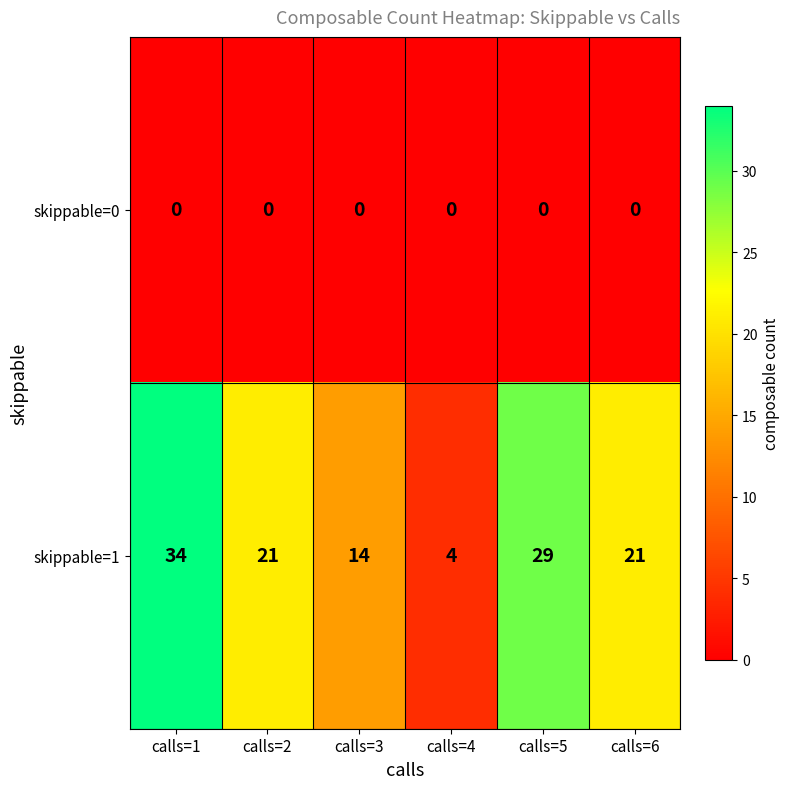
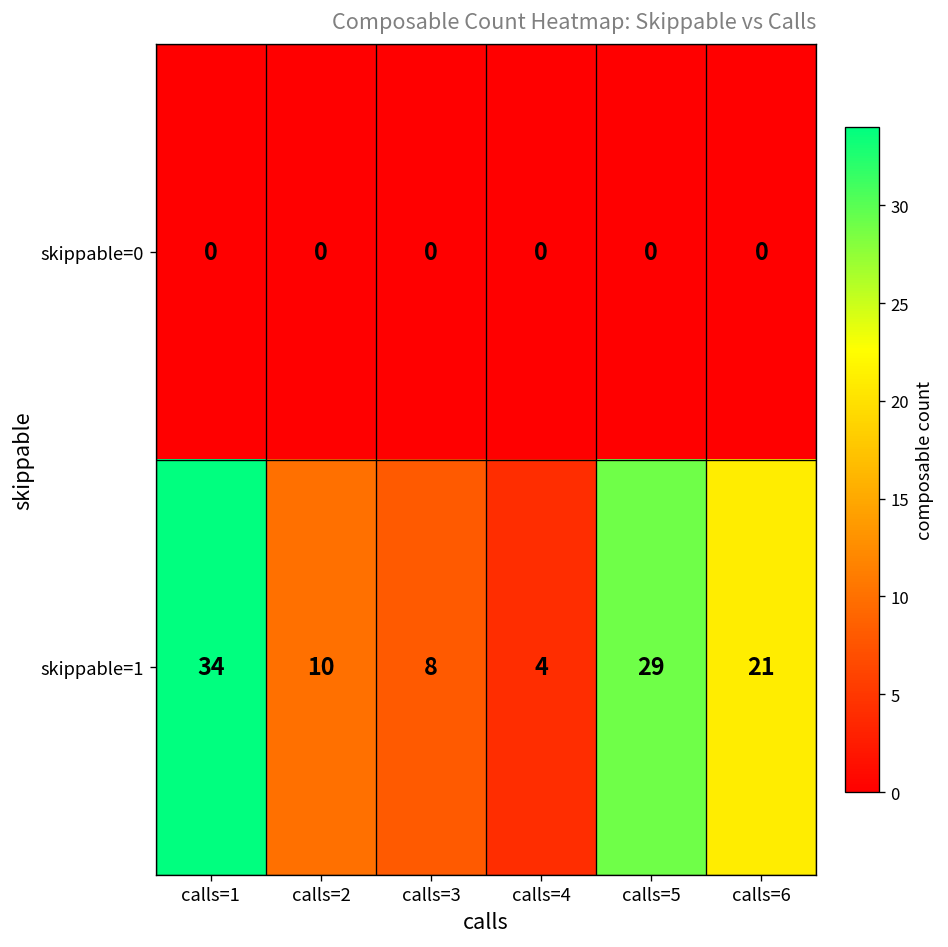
skippable=1, calls=2: 21 -> 10
skippable=1, calls=3: 14 -> 8
